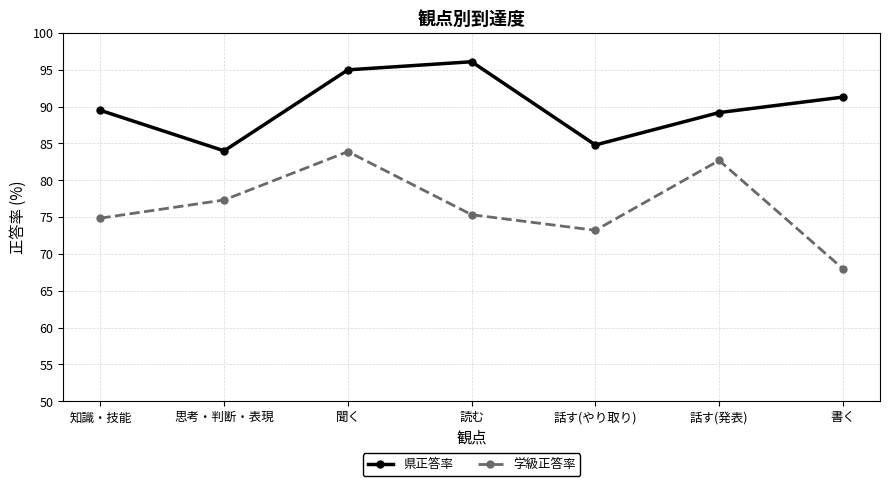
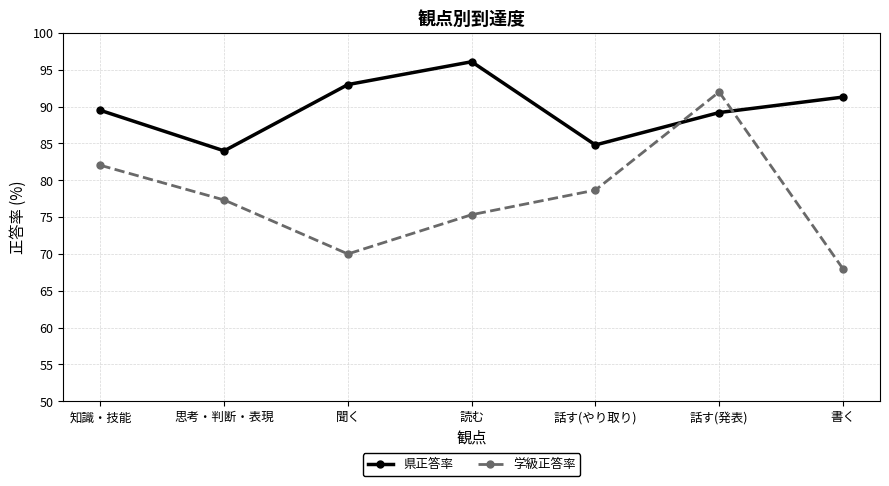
学級正答率, 知識・技能: 75 -> 82
県正答率, 聞く: 95 -> 93
学級正答率, 聞く: 84 -> 70
学級正答率, 話す(やり取り): 73 -> 79
学級正答率, 話す(発表): 83 -> 92
